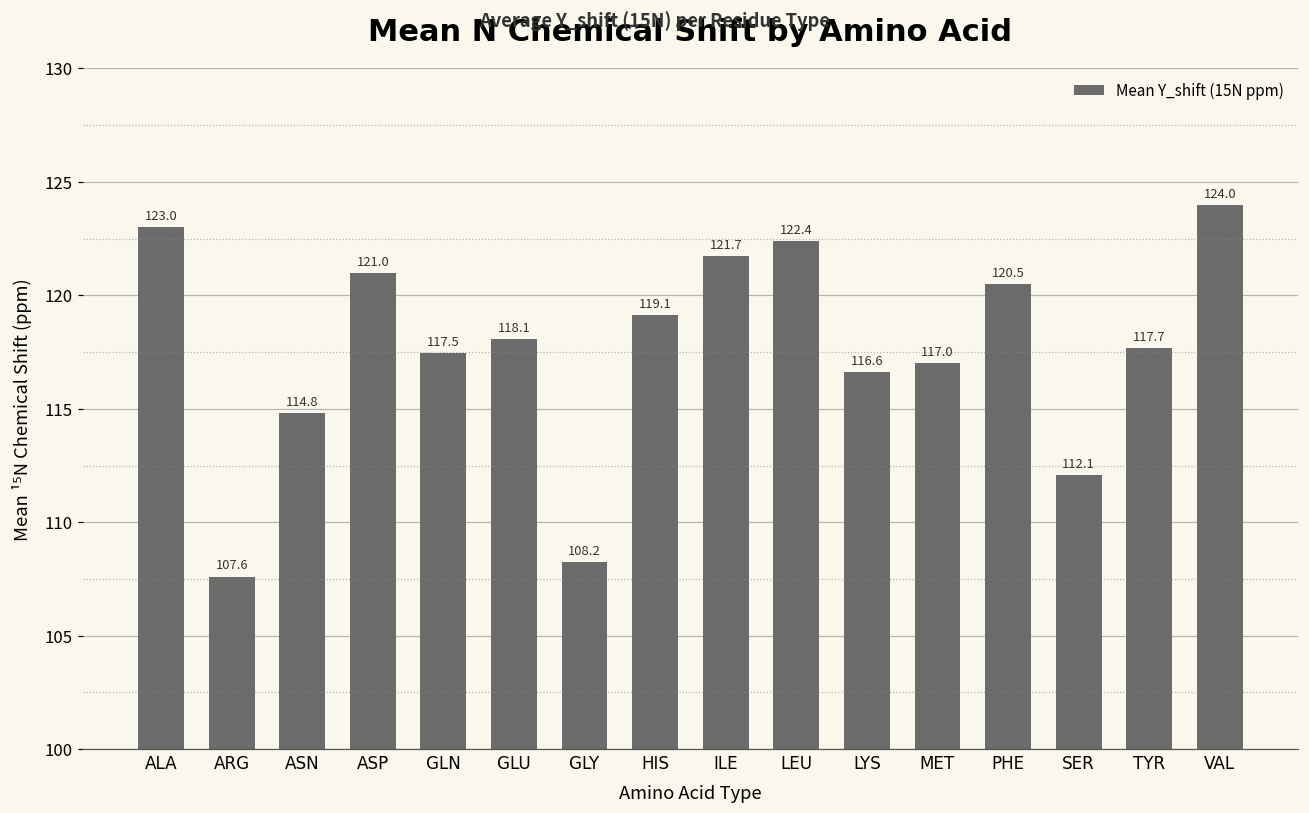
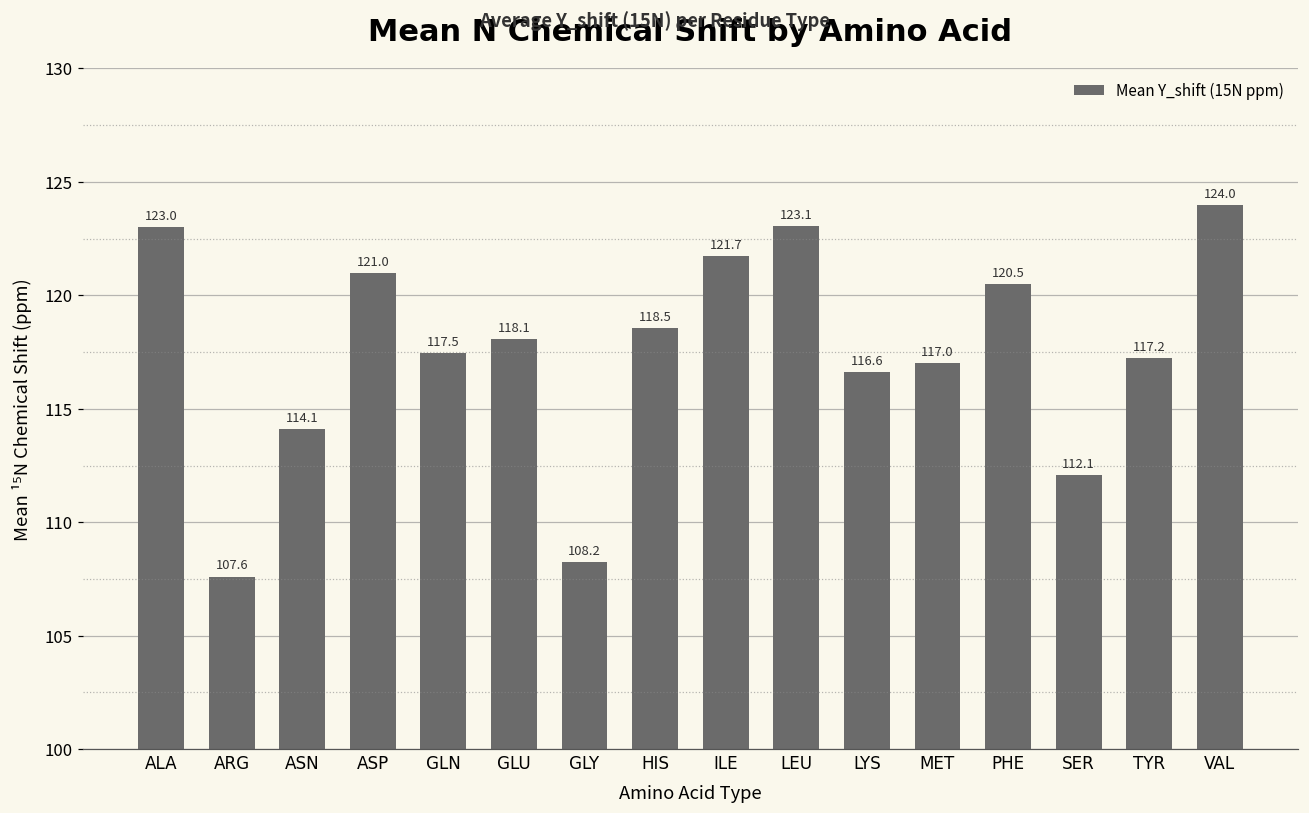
ASN: 114.8 -> 114.1
HIS: 119.1 -> 118.5
LEU: 122.4 -> 123.1
TYR: 117.7 -> 117.2
